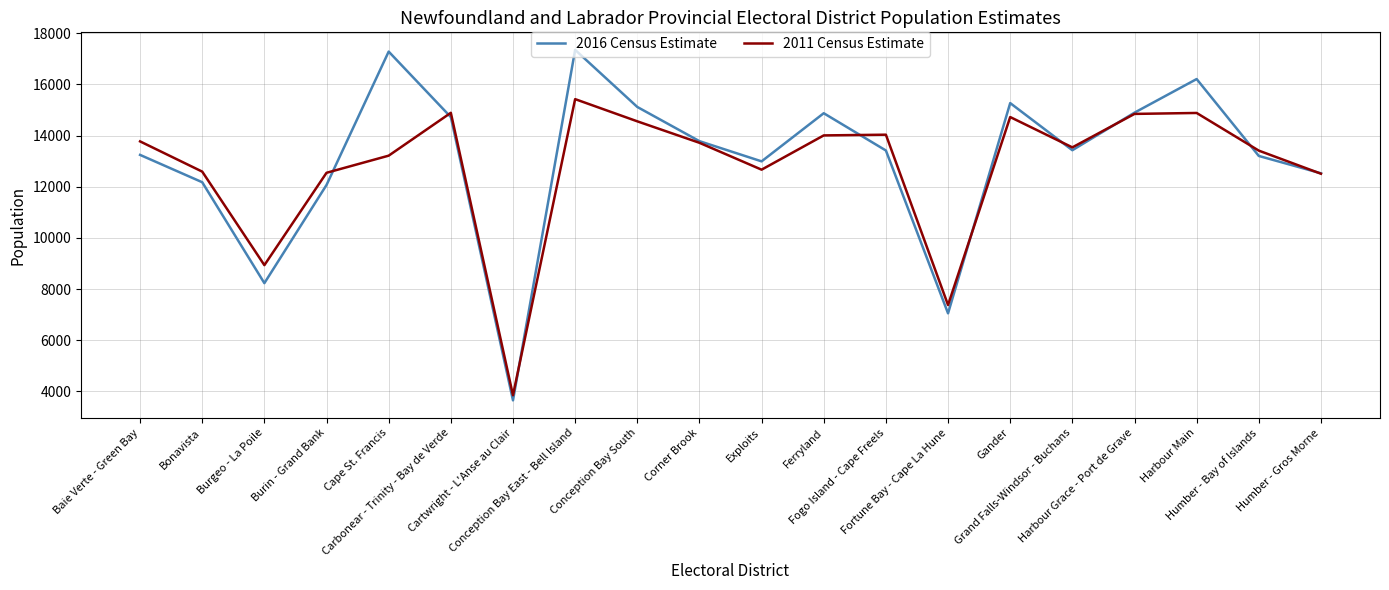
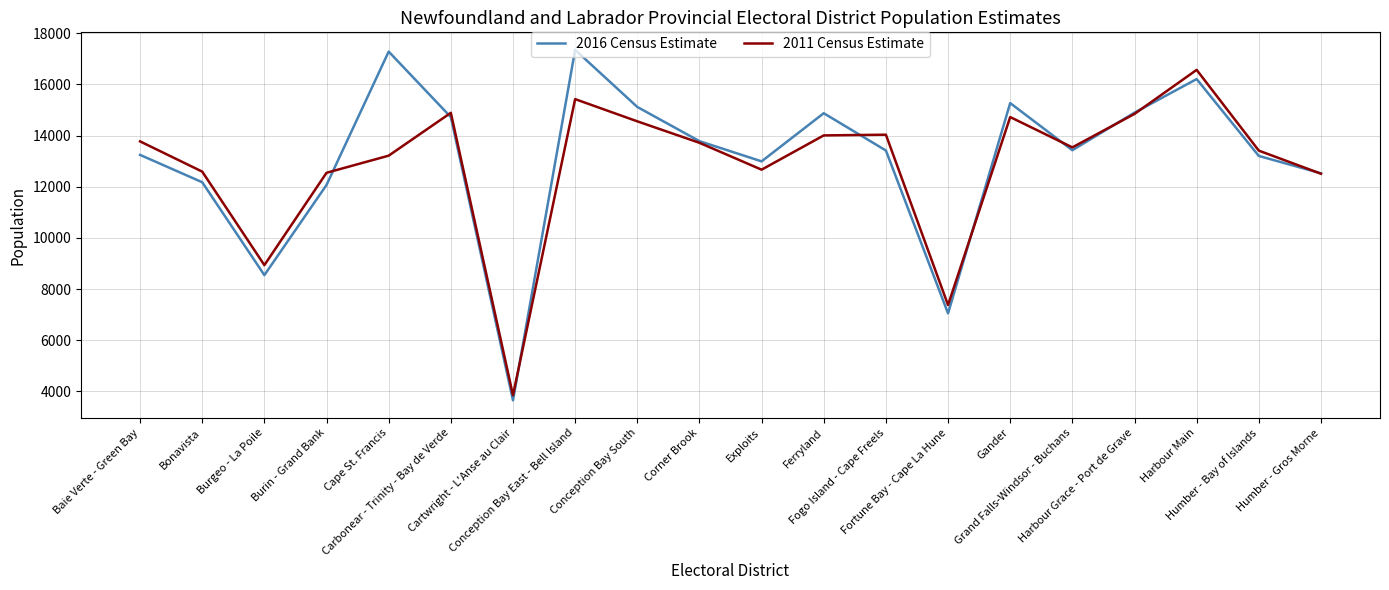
2016 Census Estimate, Burgeo - La Poile: 8200 -> 8500
2011 Census Estimate, Harbour Main: 14900 -> 16600
